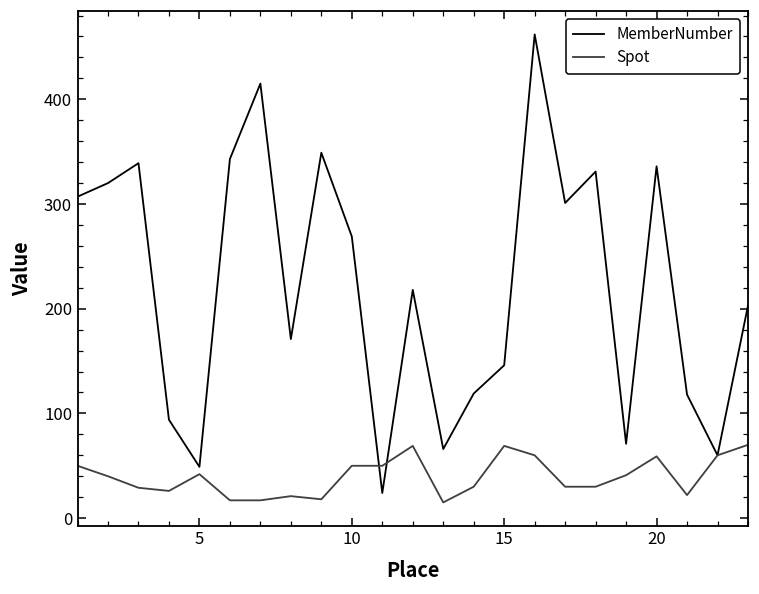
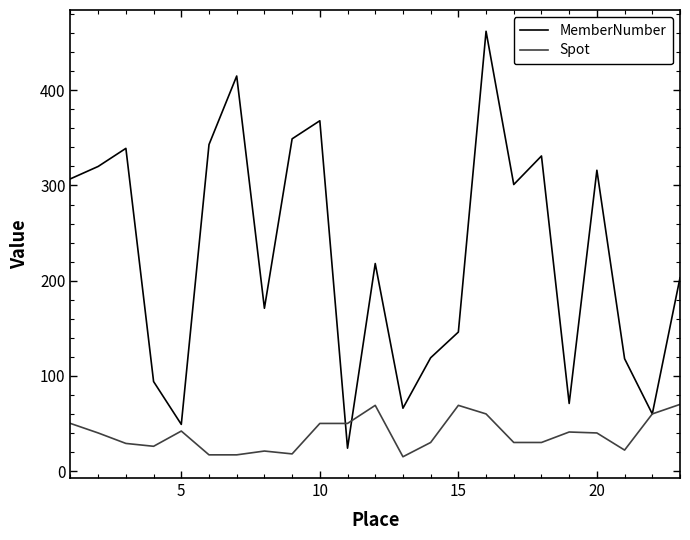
MemberNumber, 10: 270 -> 370
MemberNumber, 20: 340 -> 320
Spot, 20: 60 -> 40
